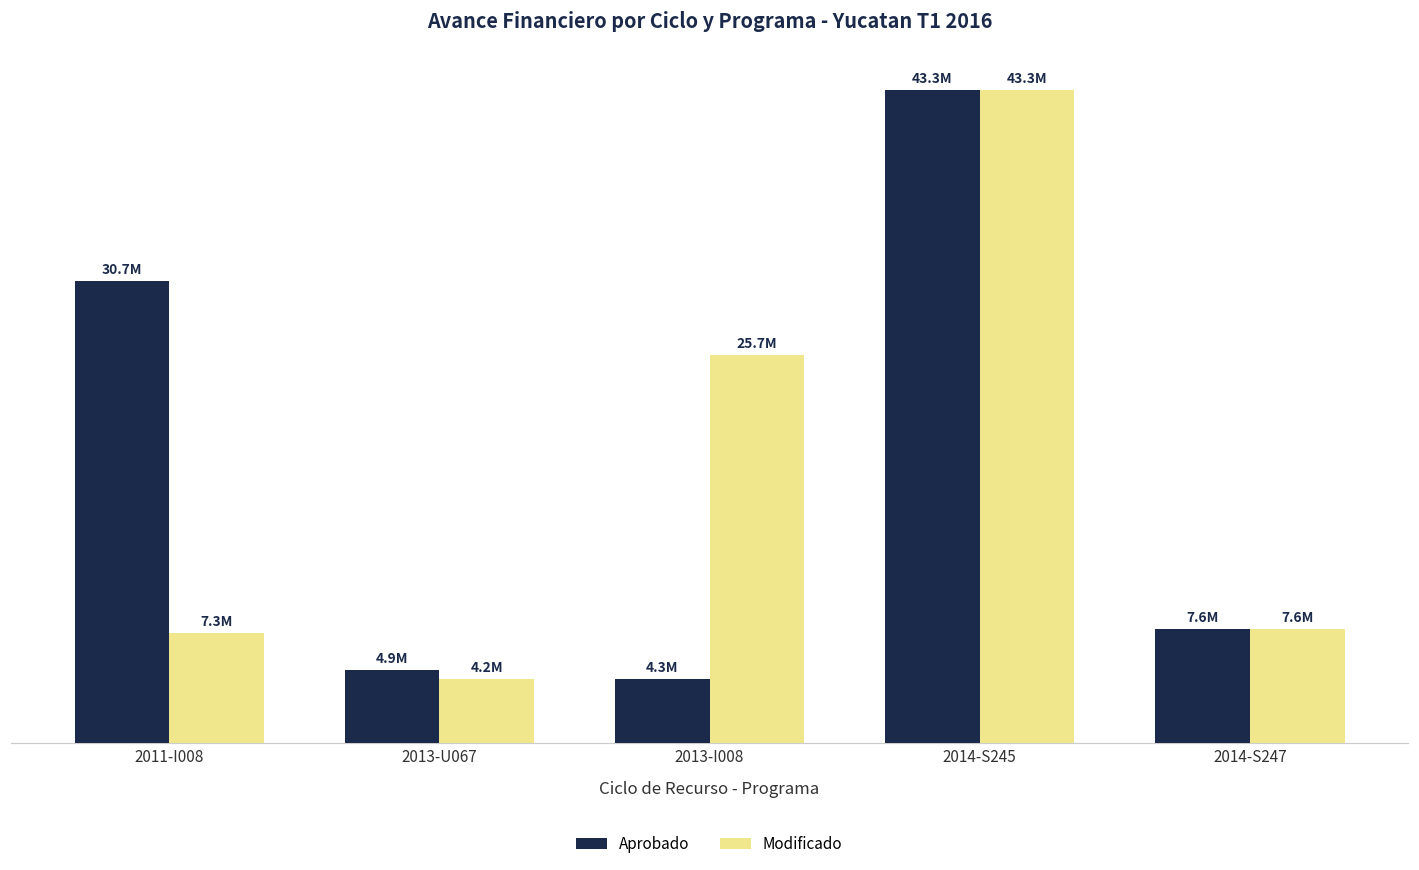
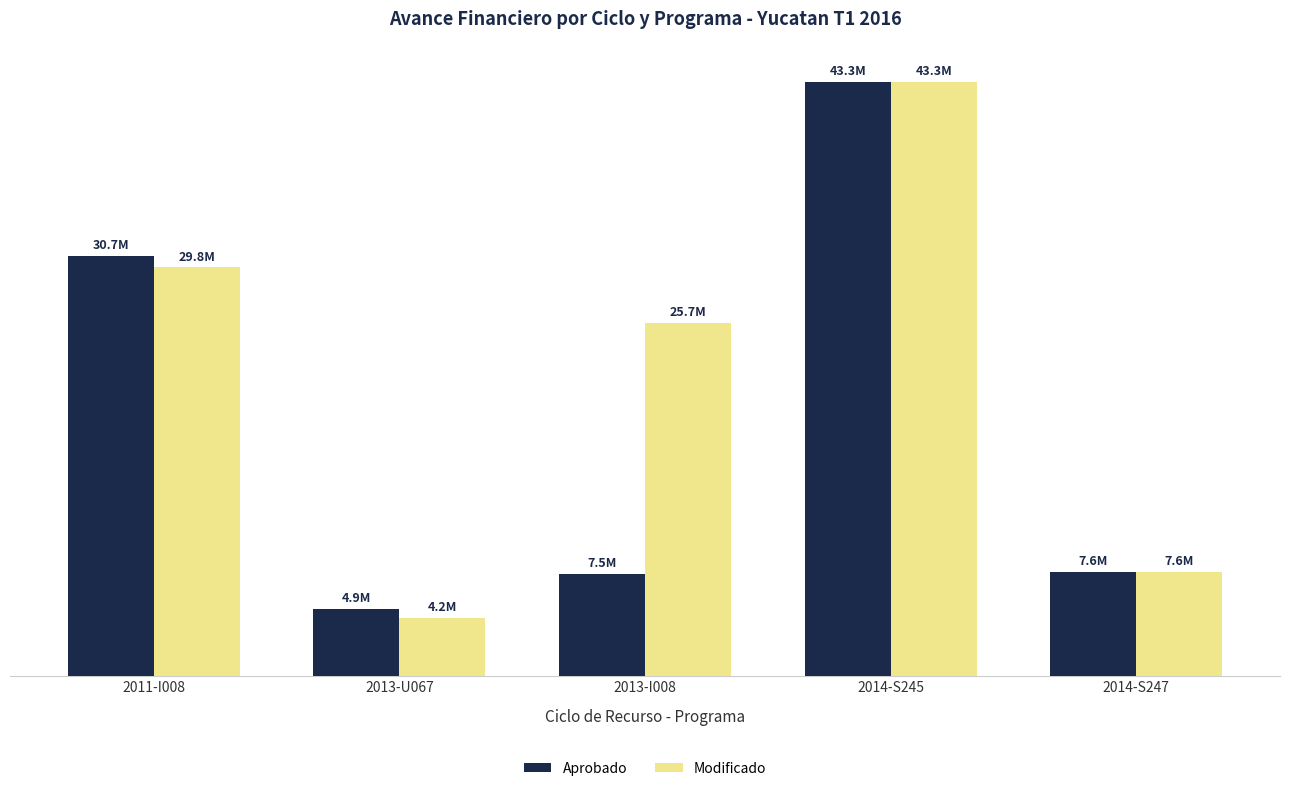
Modificado, 2011-I008: 7.3M -> 29.8M
Aprobado, 2013-I008: 4.3M -> 7.5M
